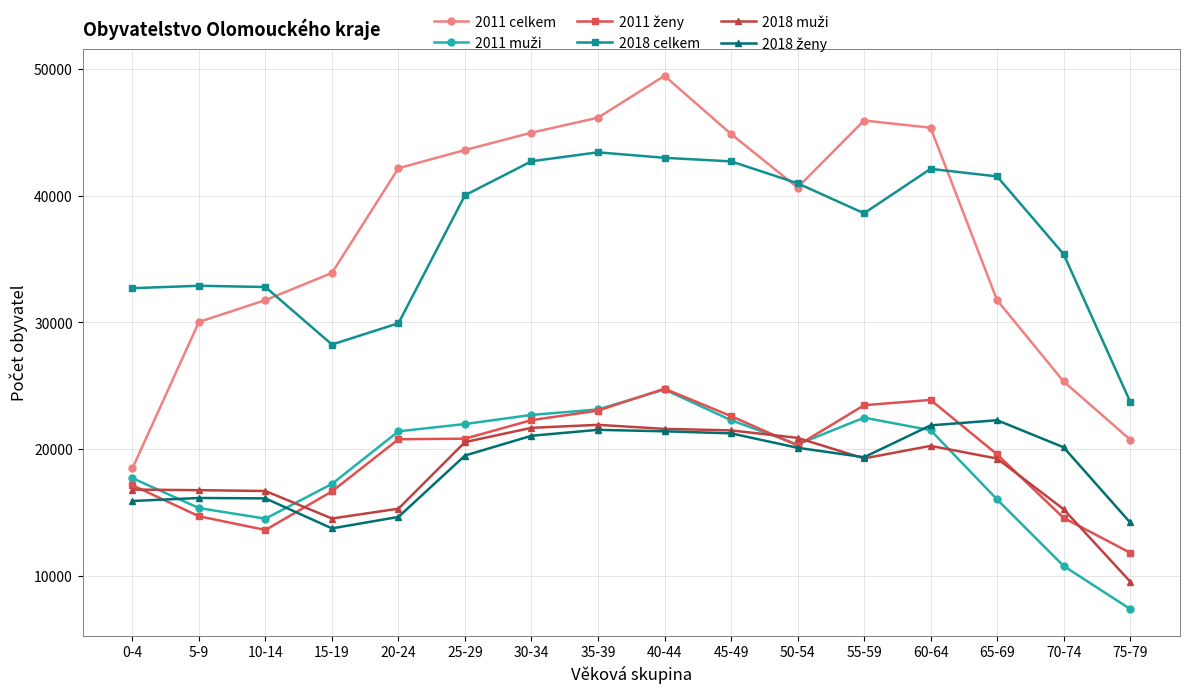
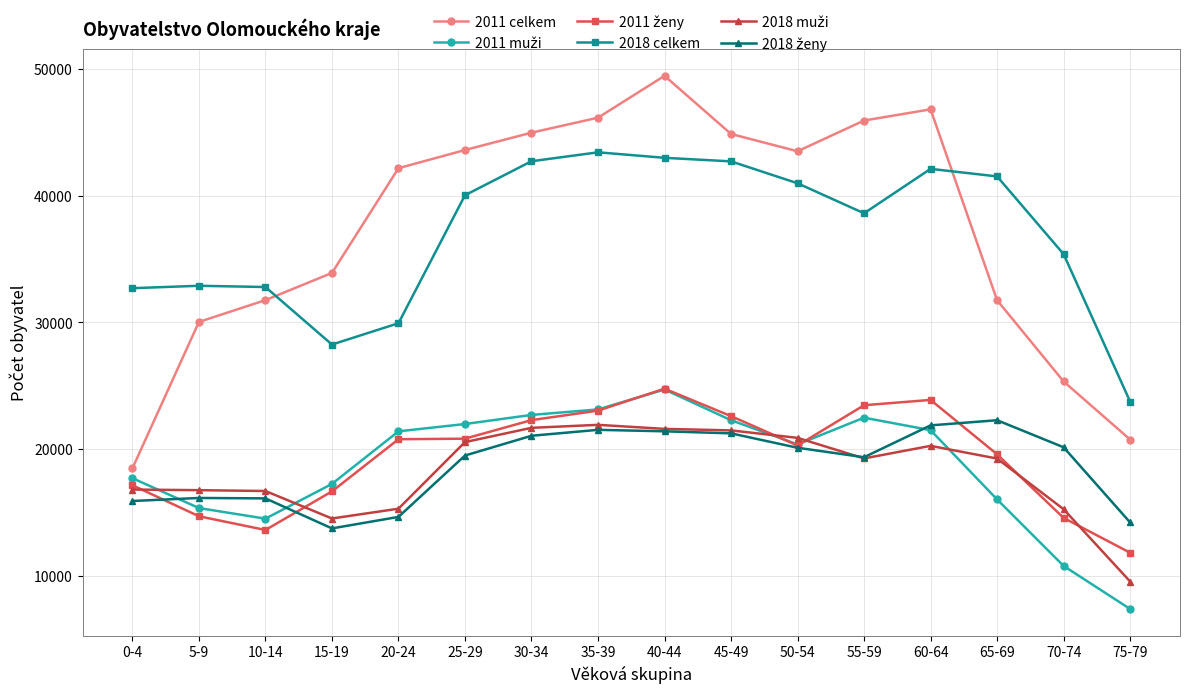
2011 celkem, 50-54: 40600 -> 43500
2011 celkem, 60-64: 45400 -> 46800
